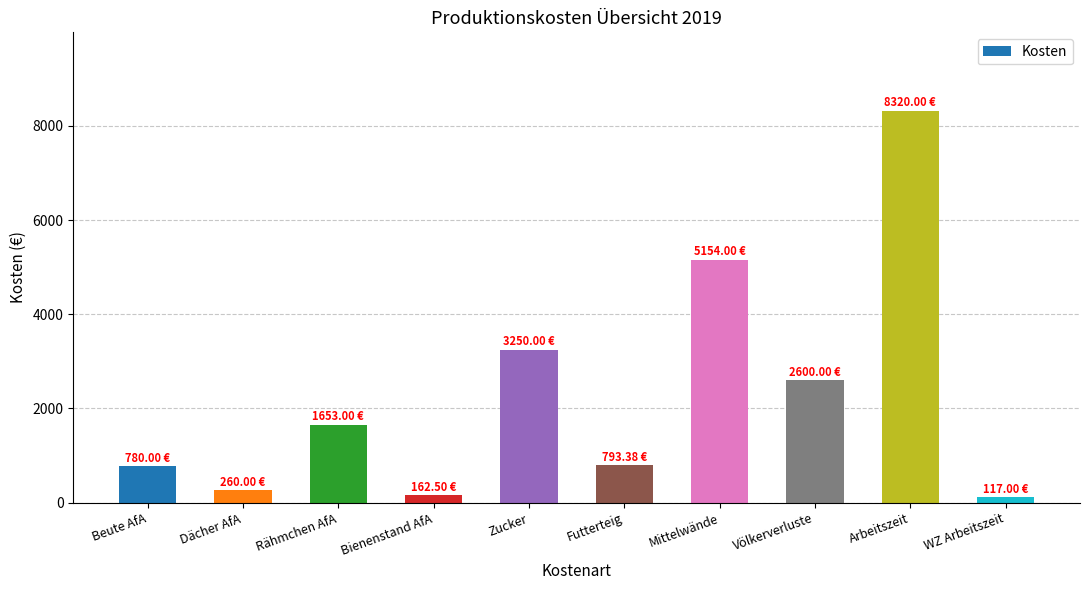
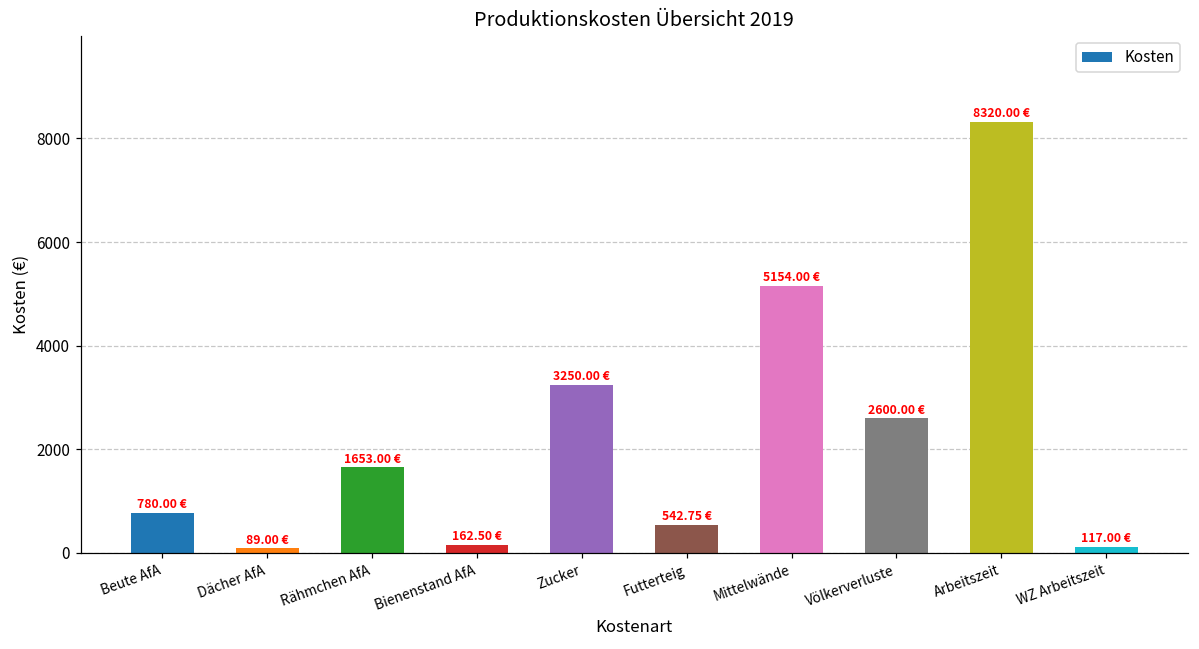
Dächer AfA: 260.00 -> 89.00
Futterteig: 793.38 -> 542.75
